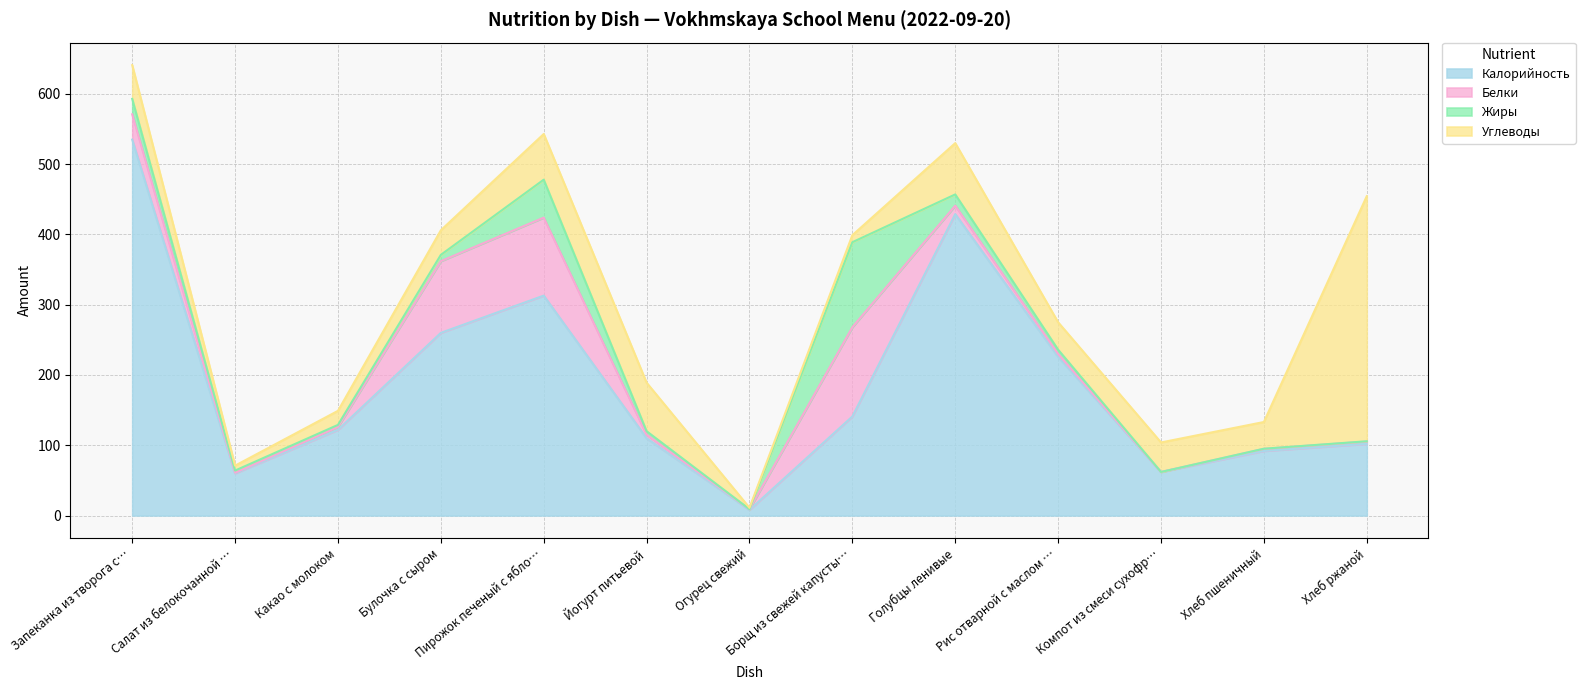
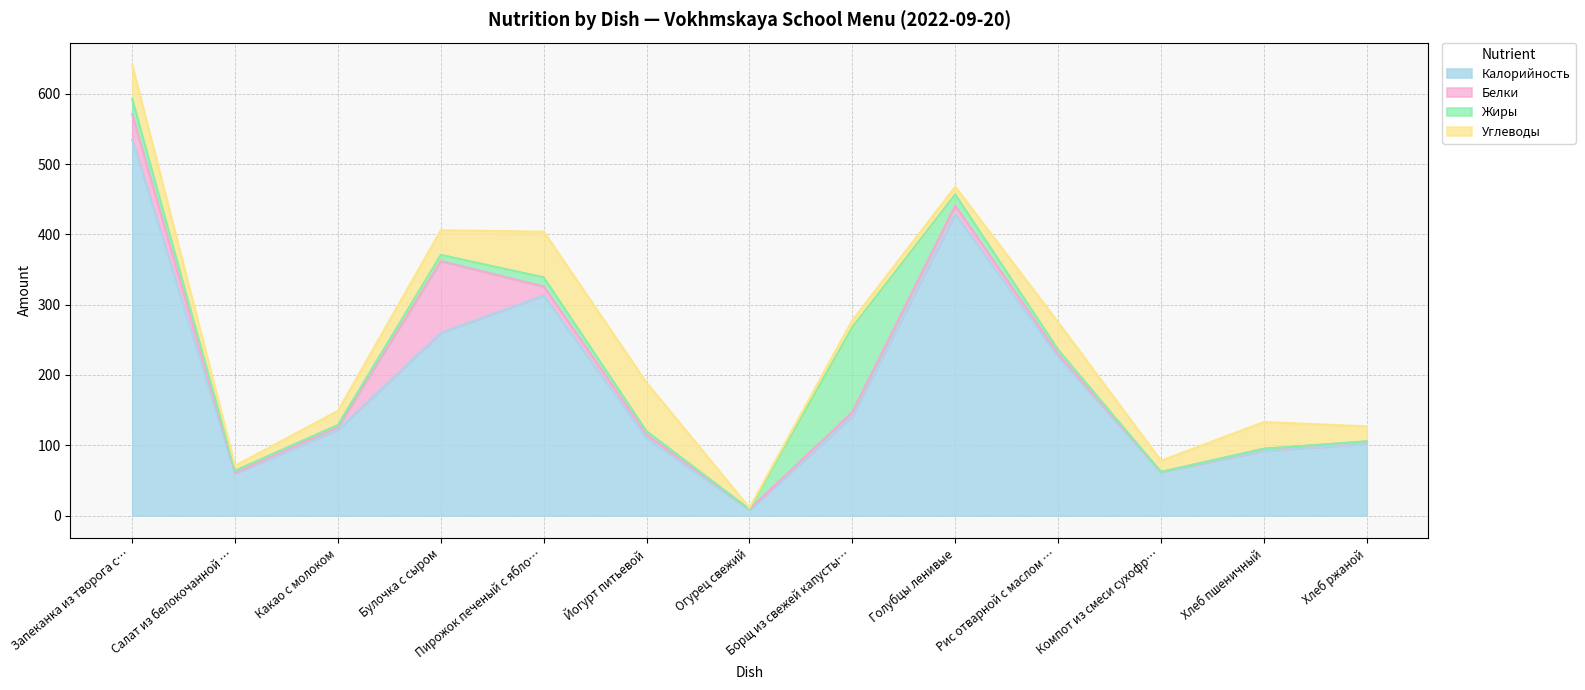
Белки, Пирожок печеный с ябло…: 110 -> 10
Жиры, Пирожок печеный с ябло…: 50 -> 10
Белки, Борщ из свежей капусты…: 130 -> 10
Углеводы, Голубцы ленивые: 70 -> 10
Углеводы, Компот из смеси сухофр…: 40 -> 20
Углеводы, Хлеб ржаной: 350 -> 20
